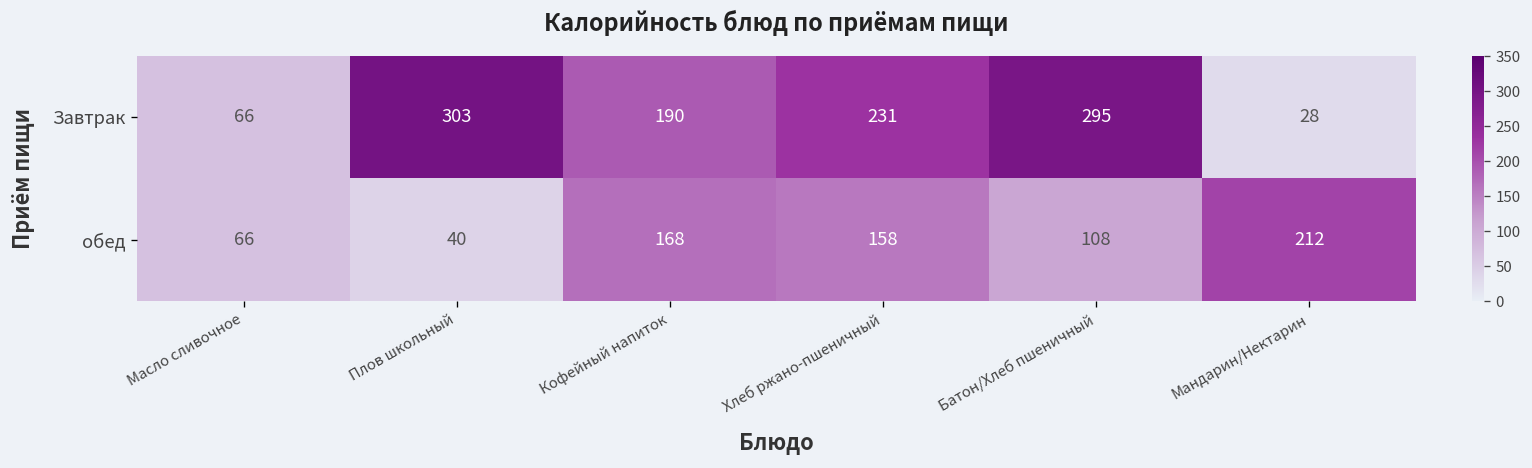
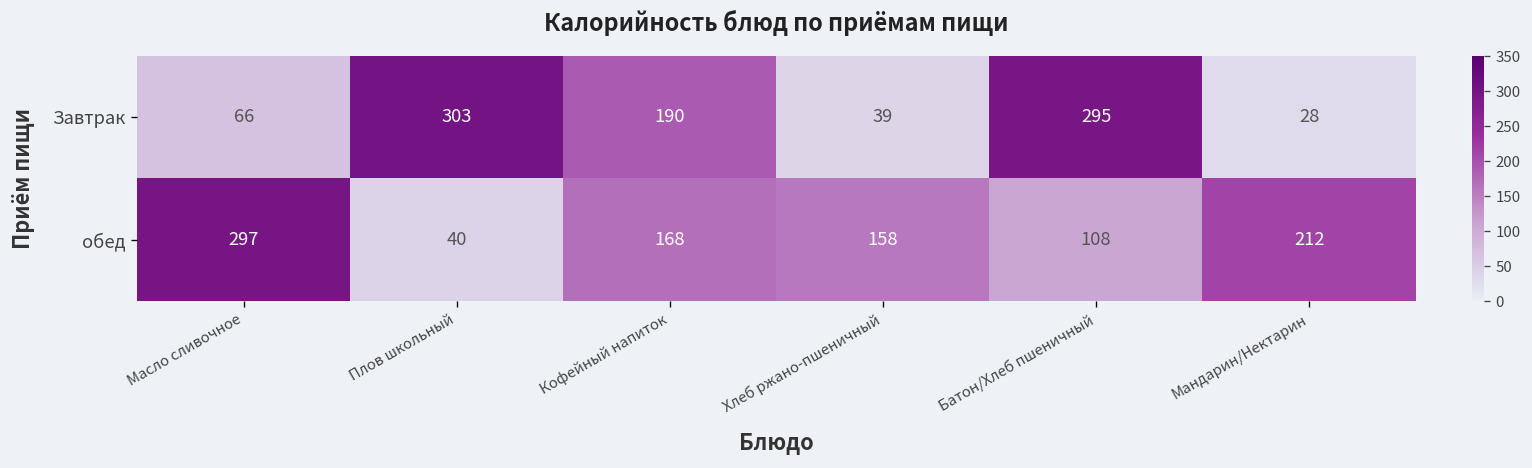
Завтрак, Хлеб ржано-пшеничный: 231 -> 39
обед, Масло сливочное: 66 -> 297
